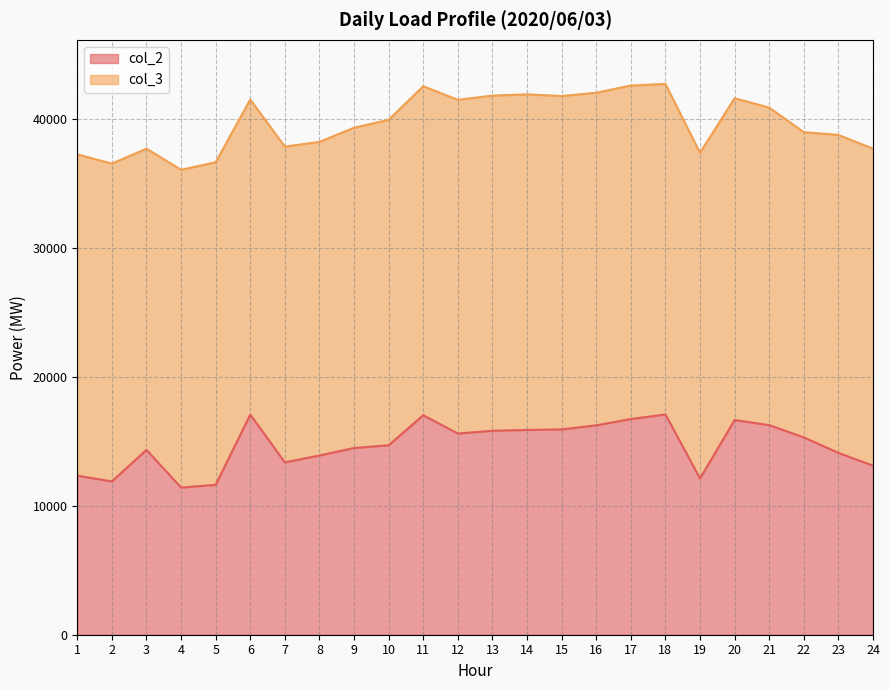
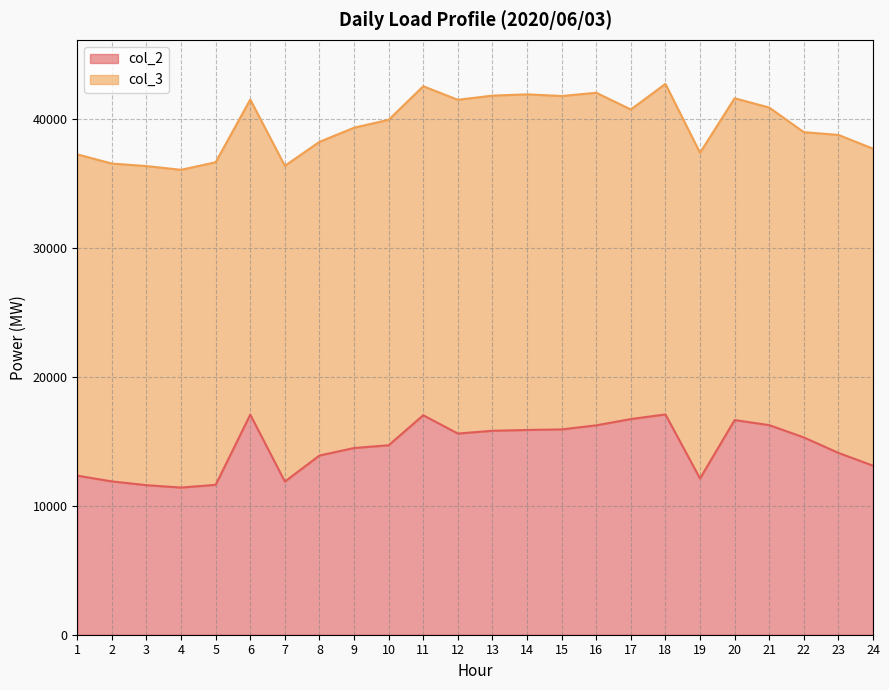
col_2, 3: 14400 -> 11600
col_3, 3: 23400 -> 24800
col_2, 7: 13400 -> 11900
col_3, 17: 25900 -> 24000
